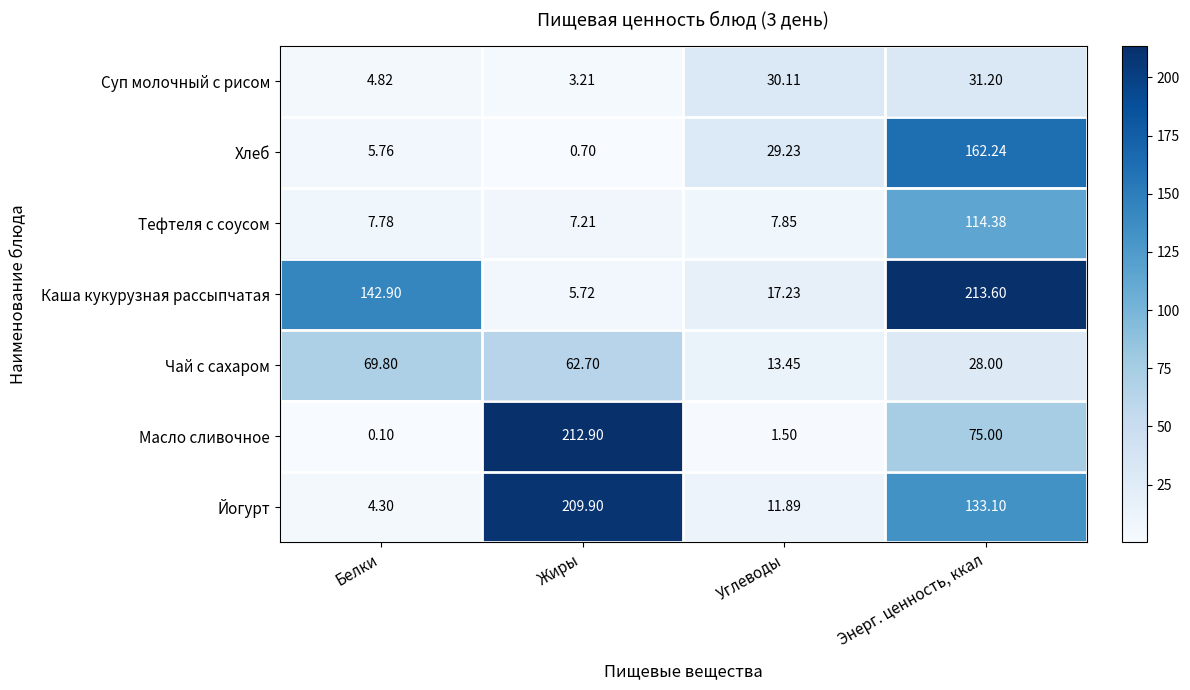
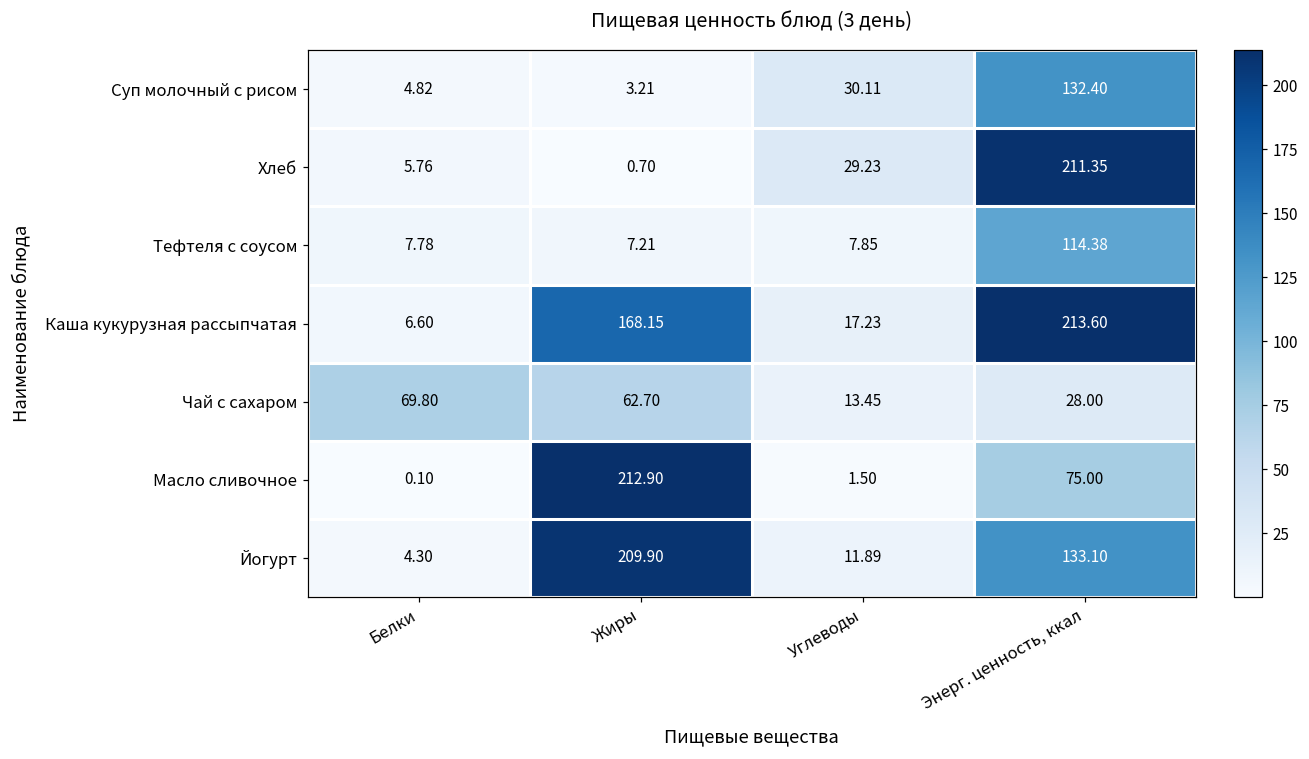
Суп молочный с рисом, Энерг. ценность, ккал: 31.20 -> 132.40
Хлеб, Энерг. ценность, ккал: 162.24 -> 211.35
Каша кукурузная рассыпчатая, Белки: 142.90 -> 6.60
Каша кукурузная рассыпчатая, Жиры: 5.72 -> 168.15
